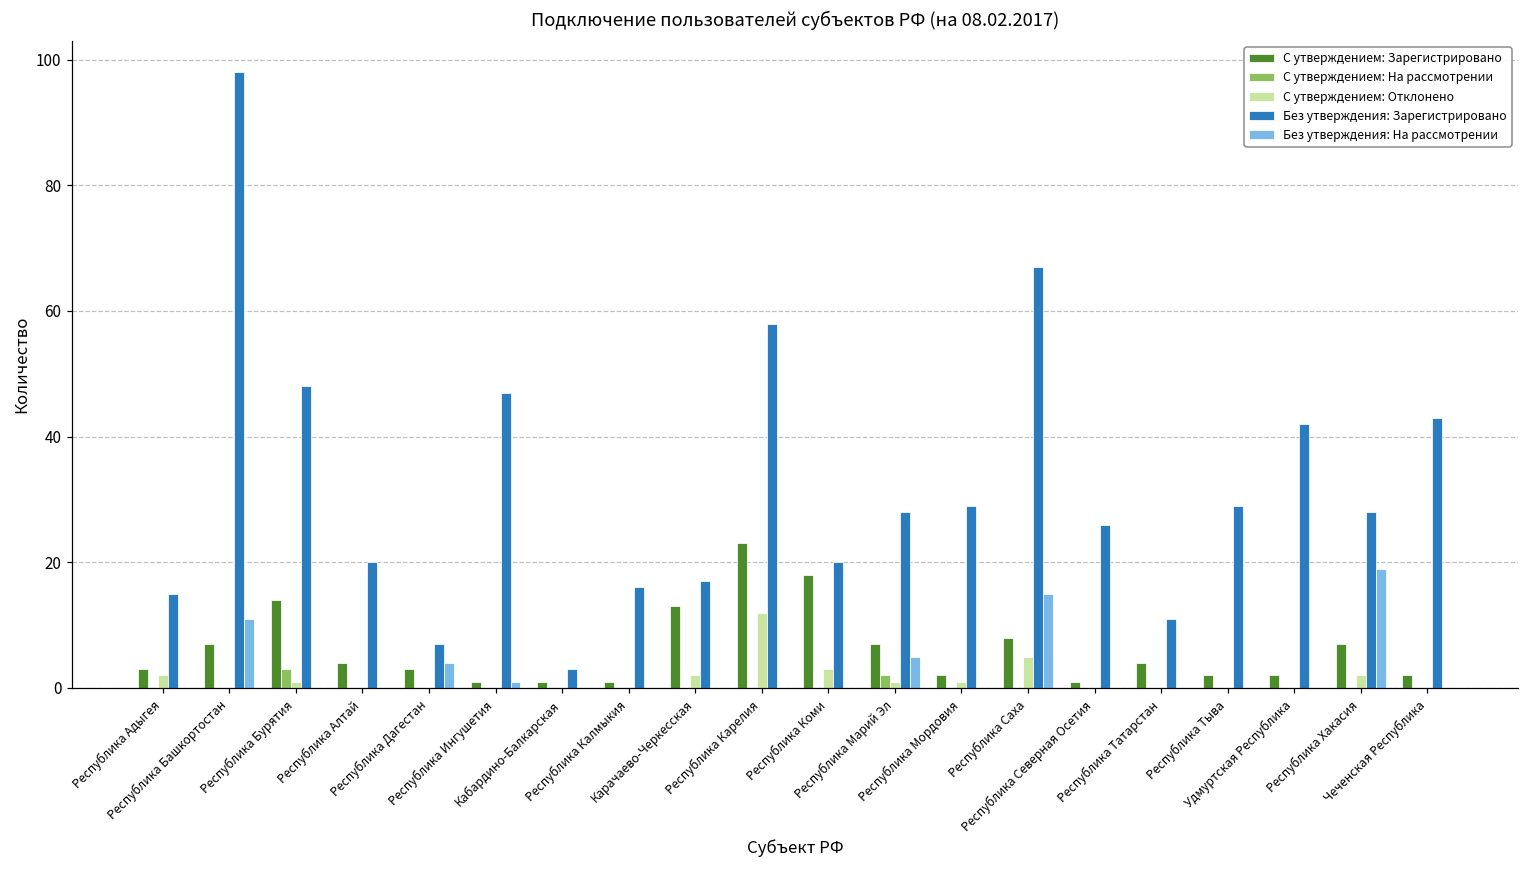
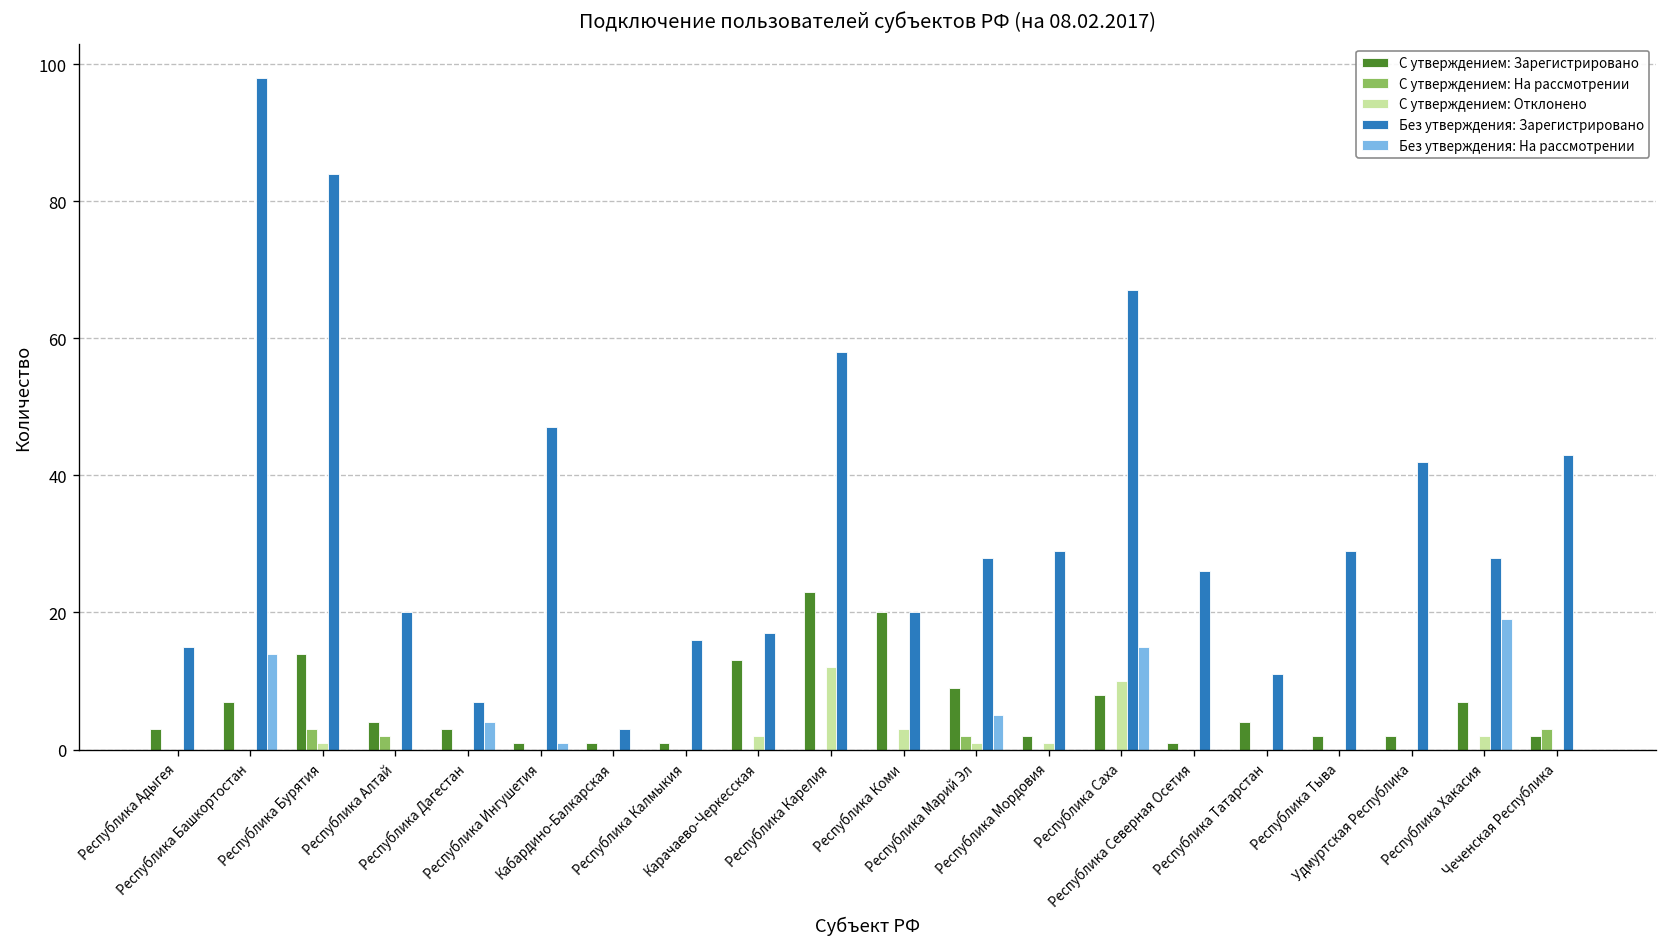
С утверждением: Отклонено, Республика Адыгея: 2 -> 0
Без утверждения: На рассмотрении, Республика Башкортостан: 11 -> 14
Без утверждения: Зарегистрировано, Республика Бурятия: 48 -> 84
С утверждением: На рассмотрении, Республика Алтай: 0 -> 2
С утверждением: Зарегистрировано, Республика Коми: 18 -> 20
С утверждением: Зарегистрировано, Республика Марий Эл: 7 -> 9
С утверждением: Отклонено, Республика Саха: 5 -> 10
С утверждением: На рассмотрении, Чеченская Республика: 0 -> 3
